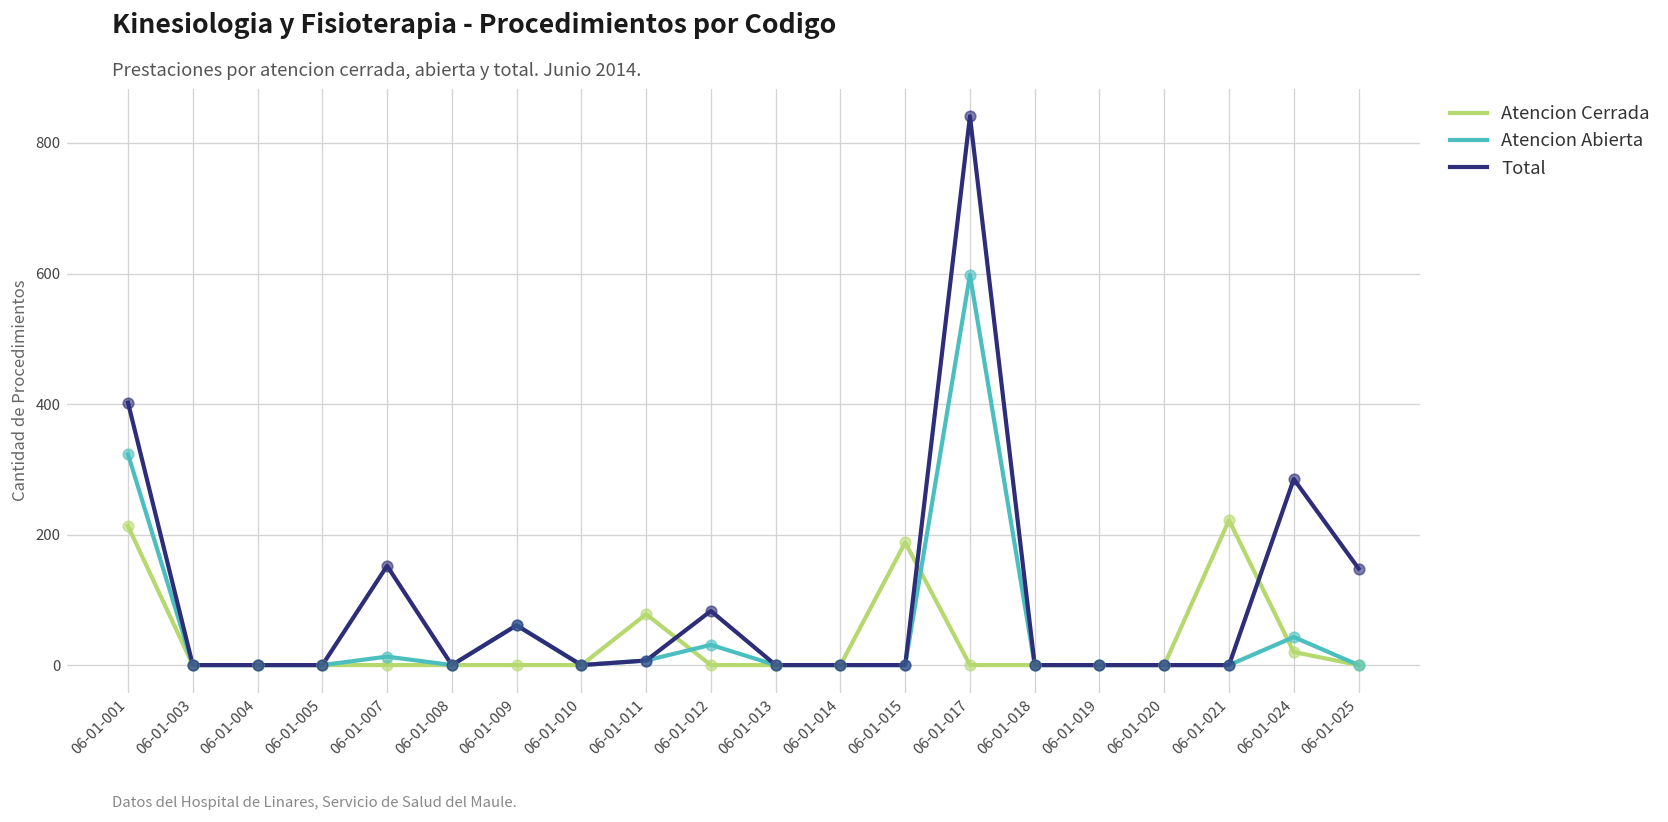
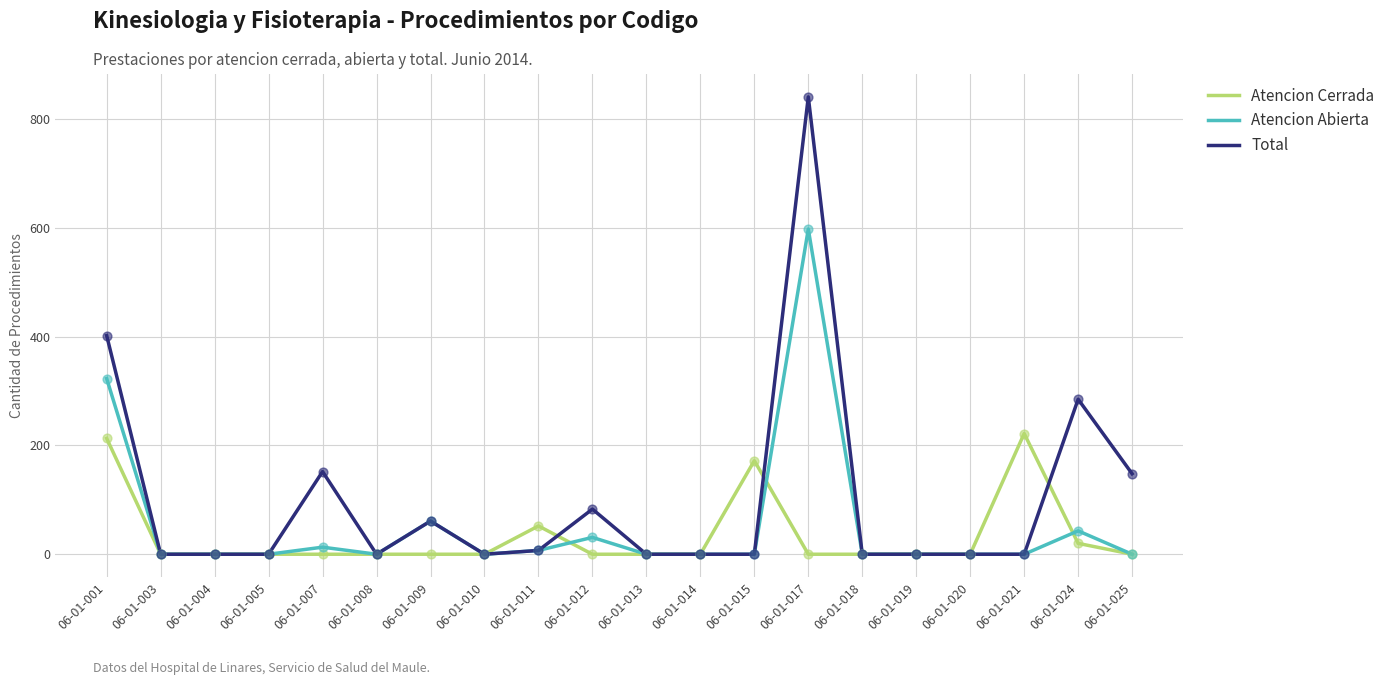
Atencion Cerrada, 06-01-011: 80 -> 50
Atencion Cerrada, 06-01-015: 190 -> 170
